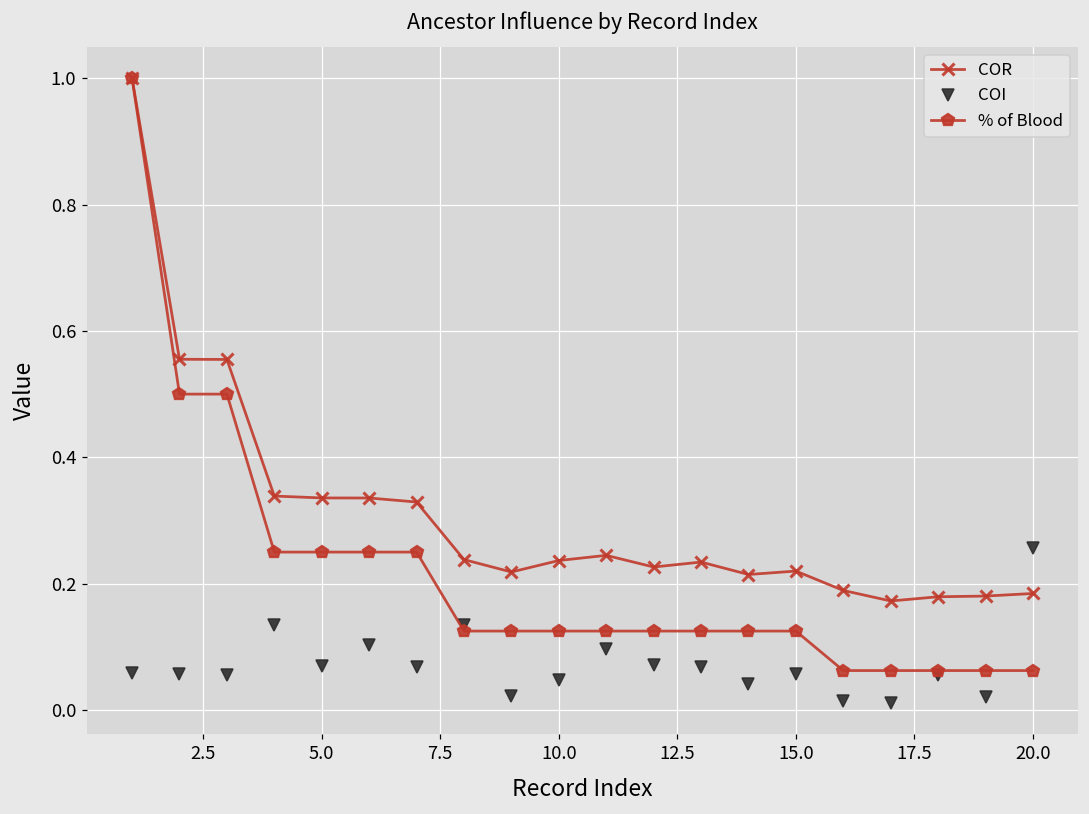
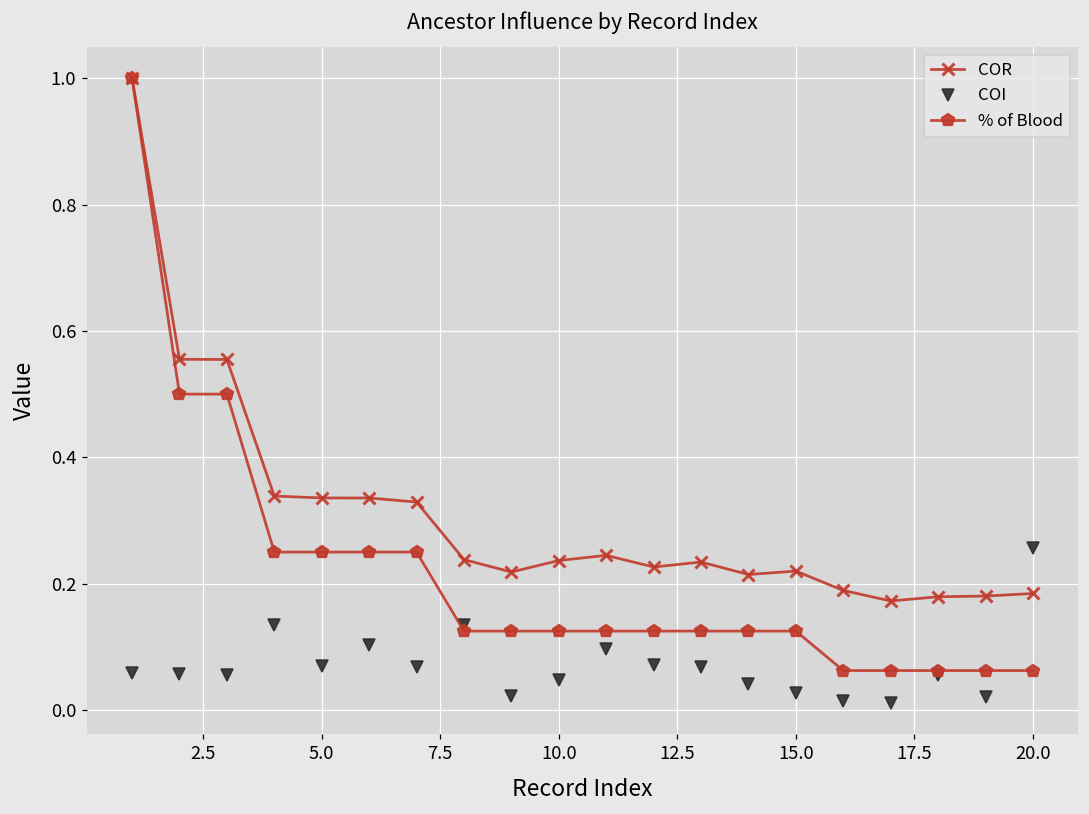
COI, 15.0: 0.06 -> 0.03
